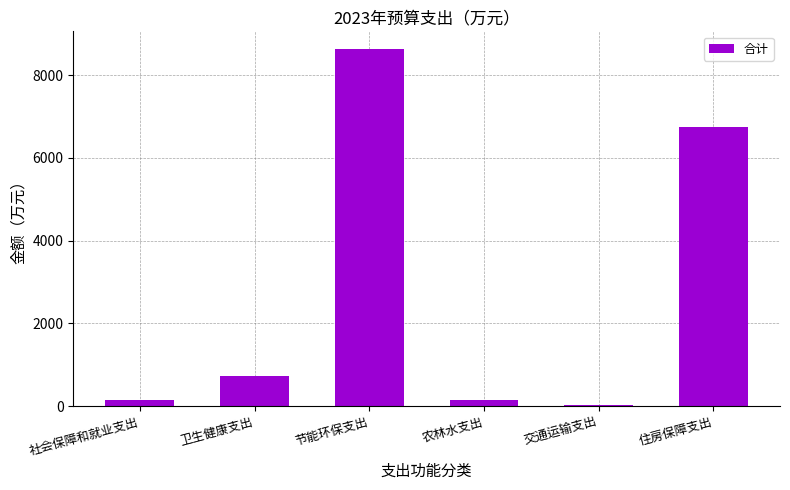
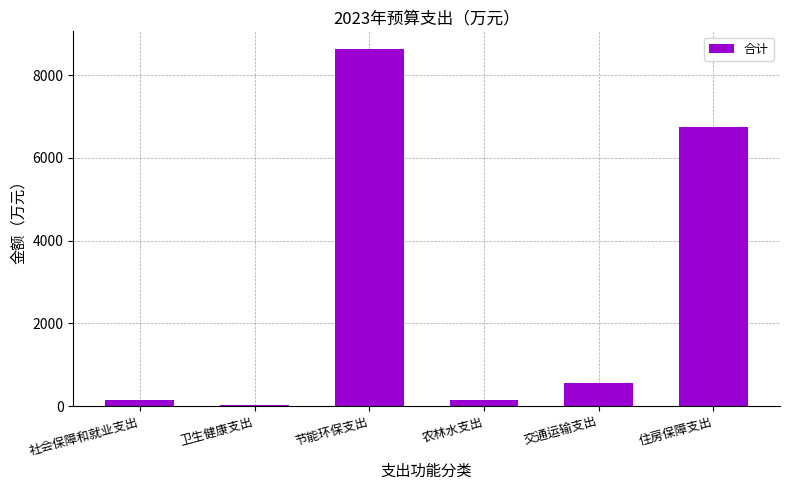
卫生健康支出: 700 -> 0
交通运输支出: 0 -> 600
